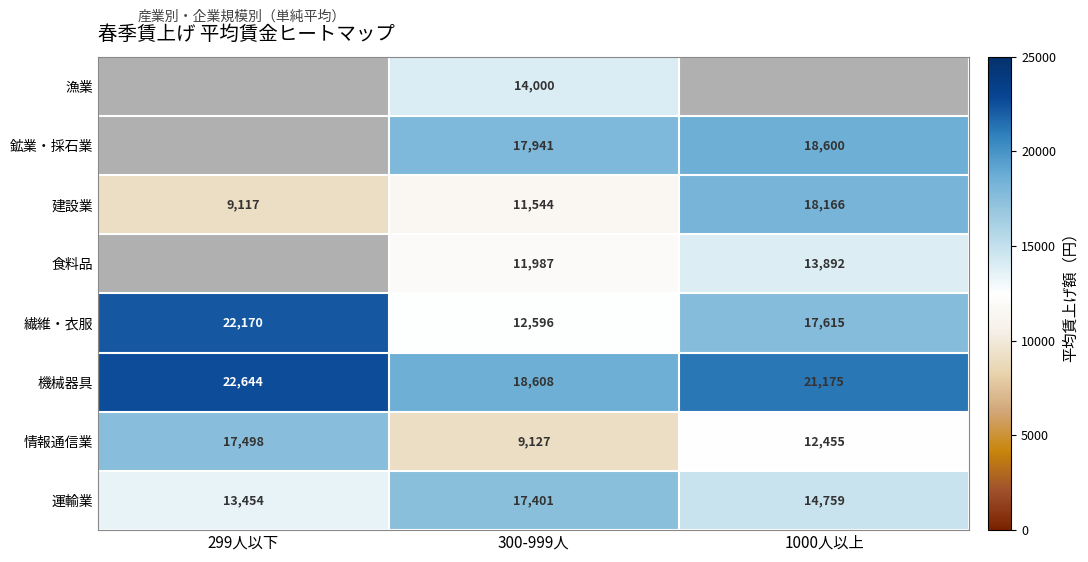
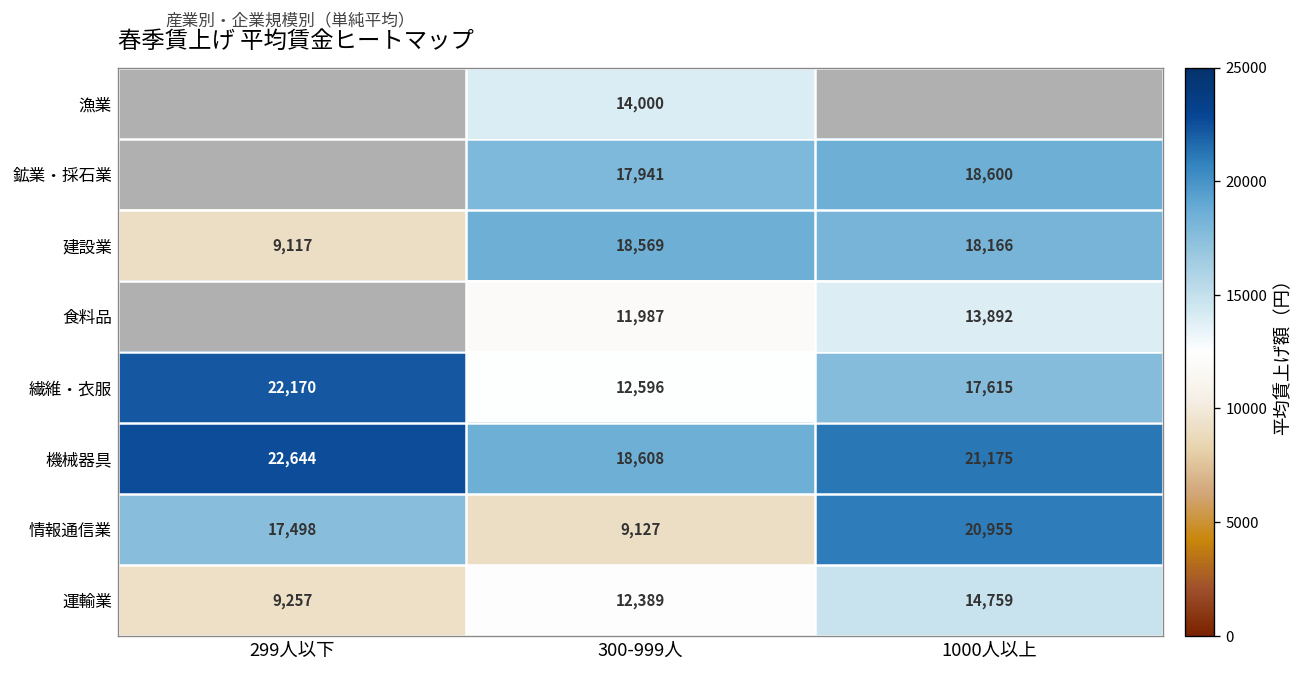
建設業, 300-999人: 11,544 -> 18,569
情報通信業, 1000人以上: 12,455 -> 20,955
運輸業, 299人以下: 13,454 -> 9,257
運輸業, 300-999人: 17,401 -> 12,389
